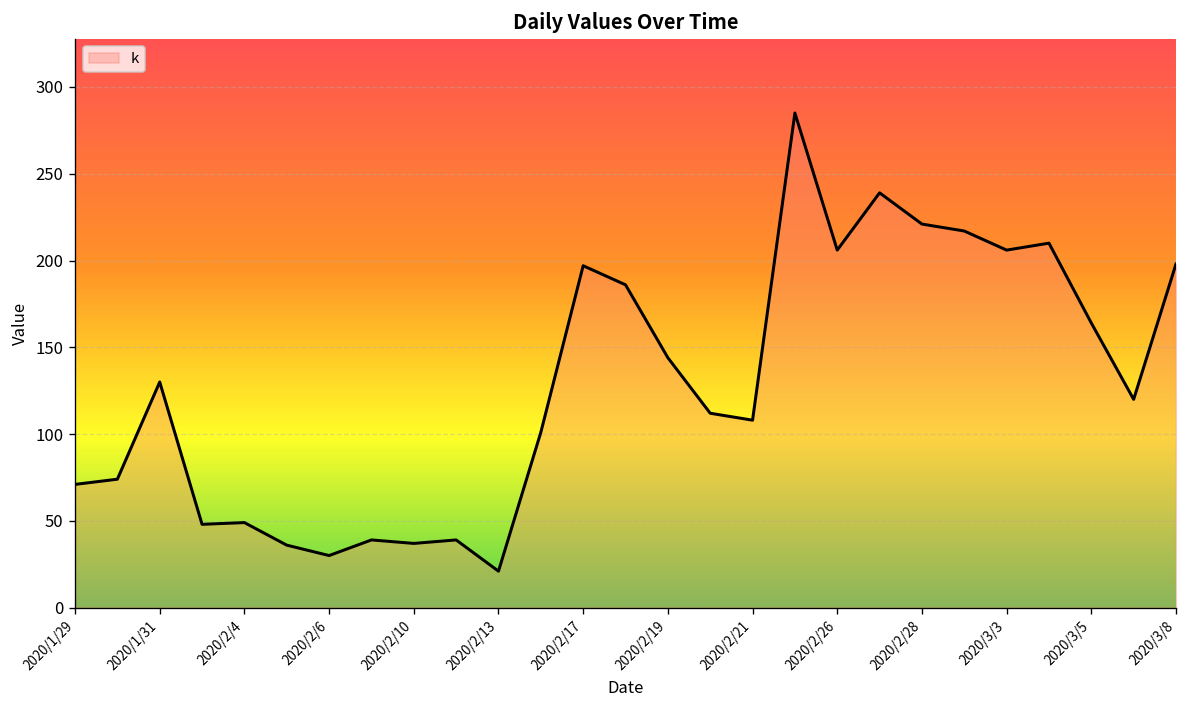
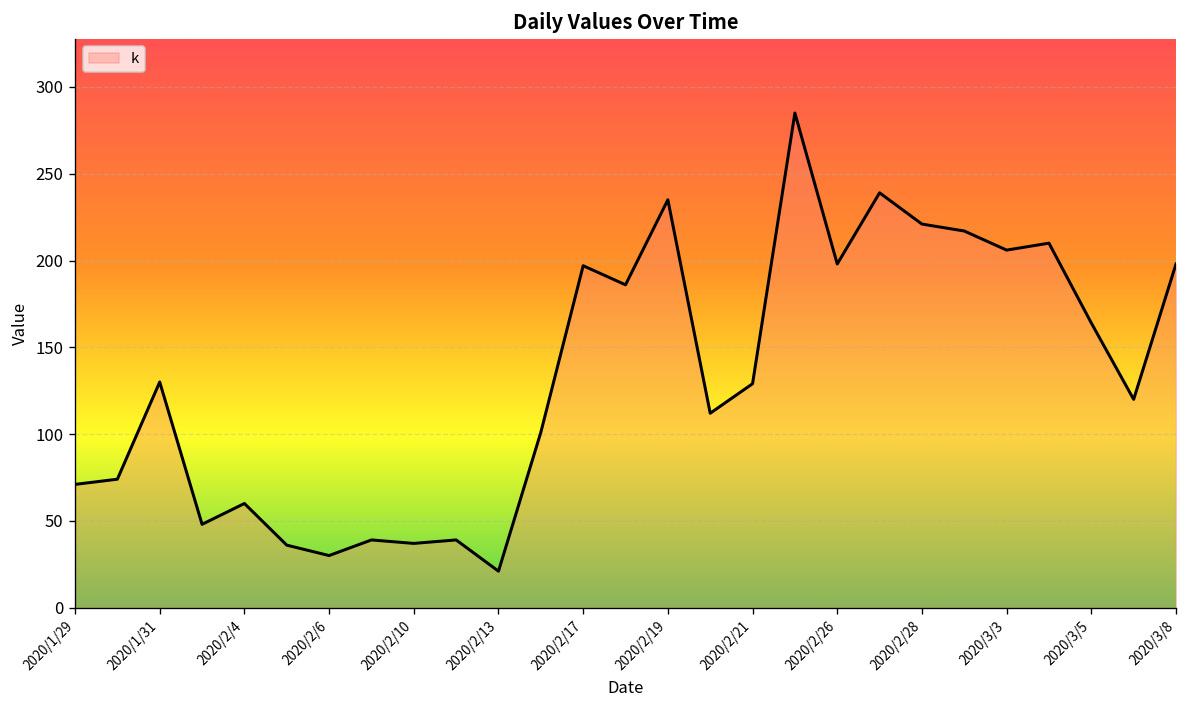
2020/2/4: 49 -> 60
2020/2/19: 144 -> 235
2020/2/21: 108 -> 129
2020/2/26: 206 -> 198
